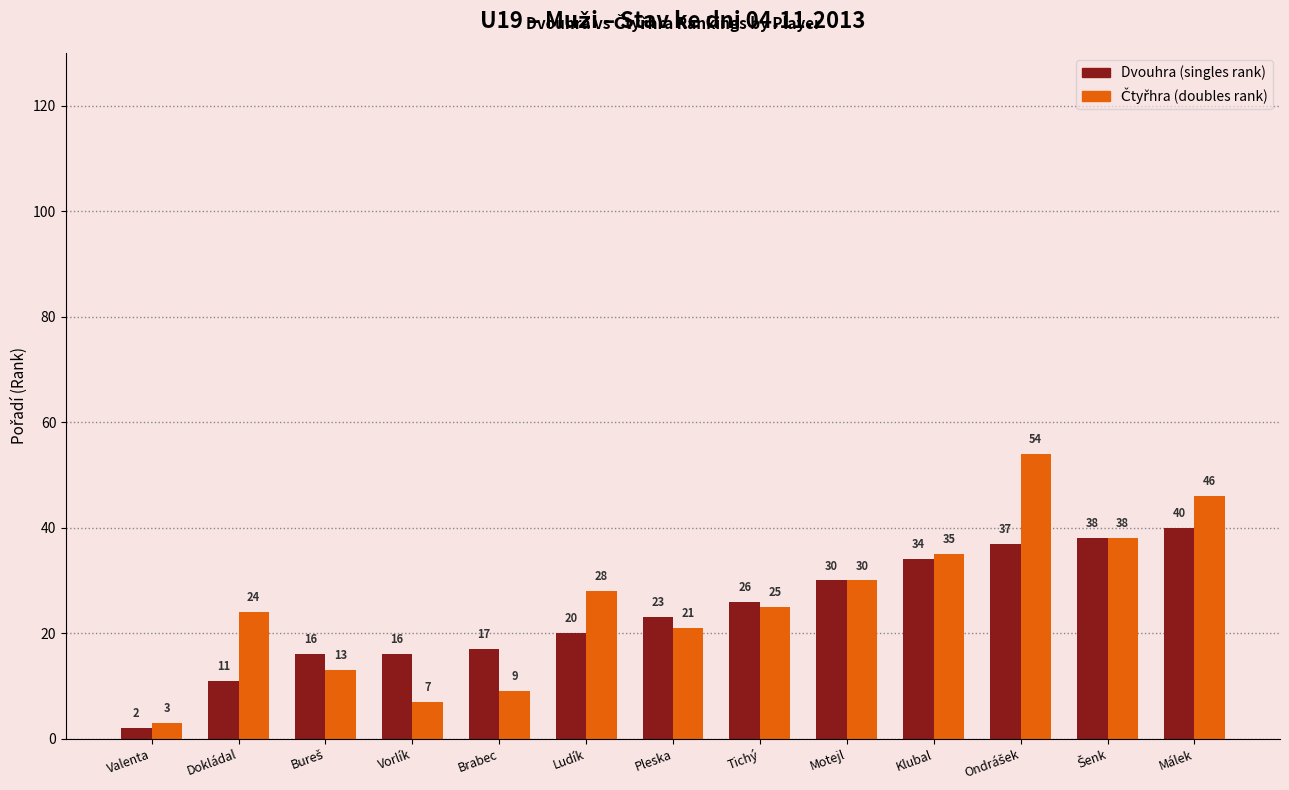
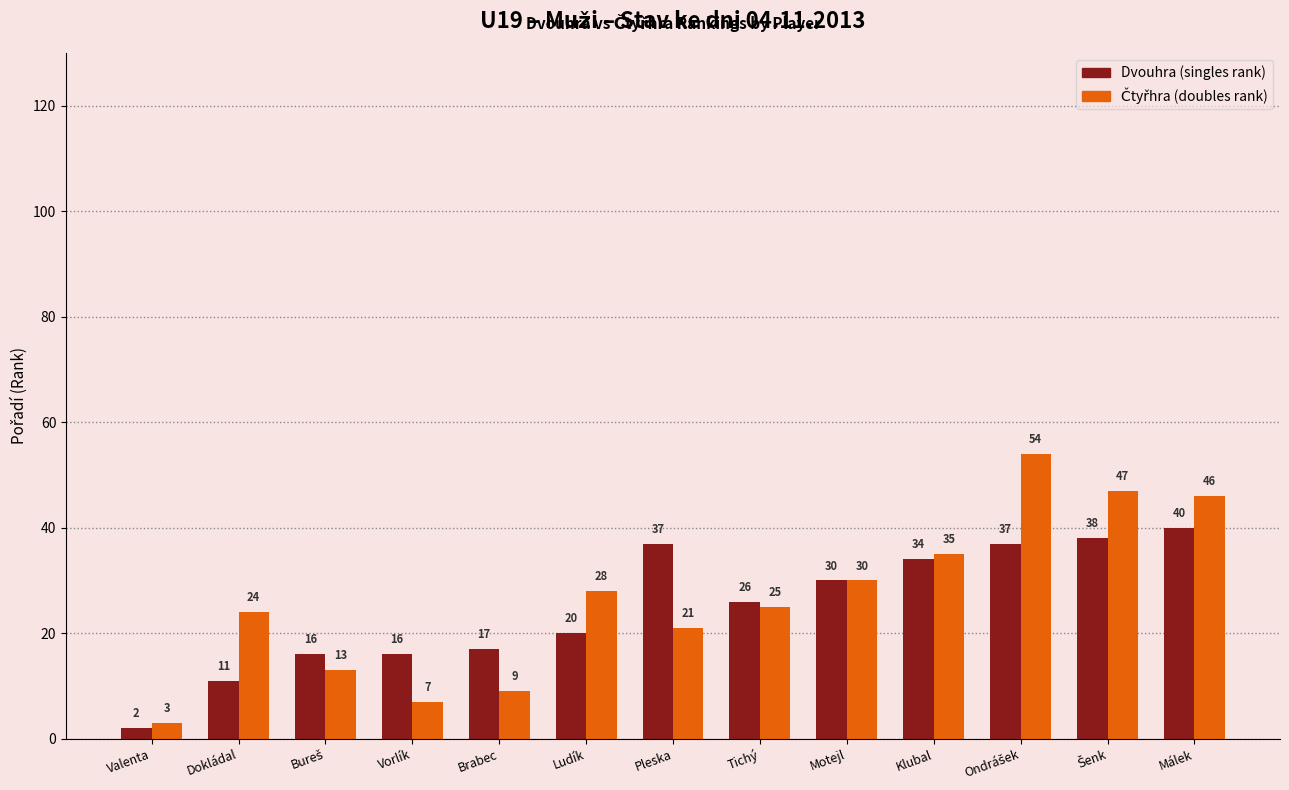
Dvouhra (singles rank), Pleska: 23 -> 37
Čtyřhra (doubles rank), Šenk: 38 -> 47
